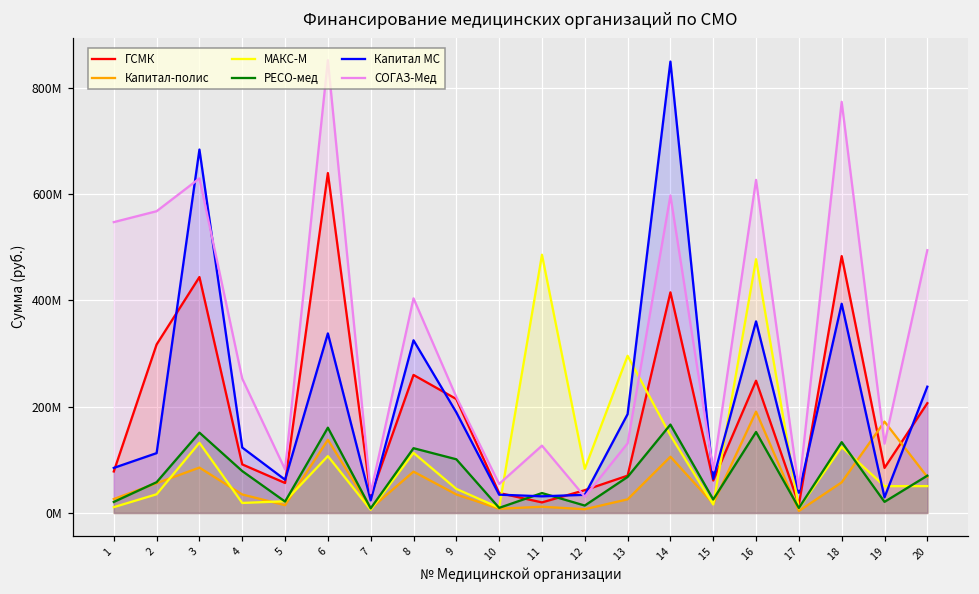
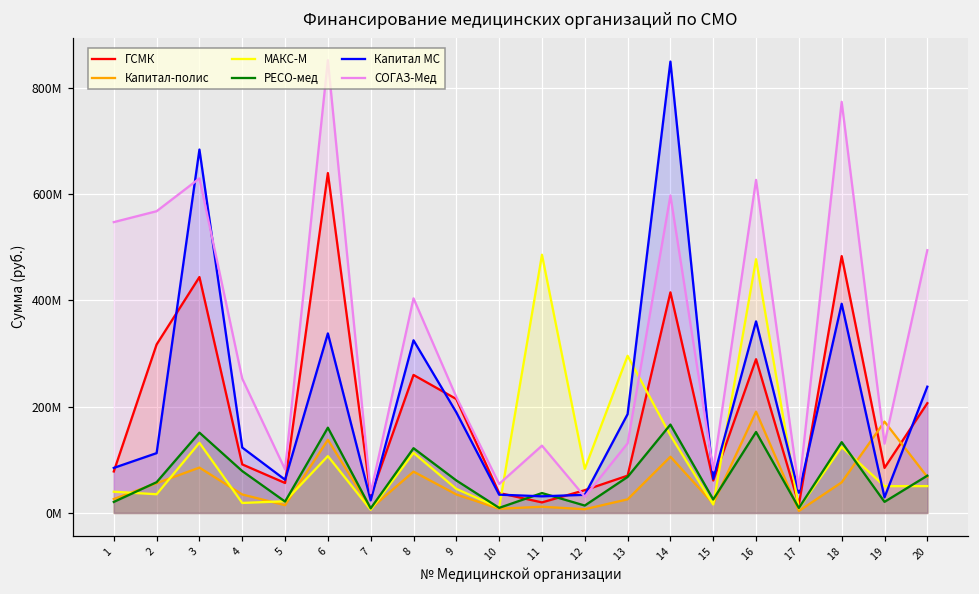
МАКС-М, 1: 10000000 -> 40000000
РЕСО-мед, 9: 100000000 -> 60000000
ГСМК, 16: 250000000 -> 290000000
